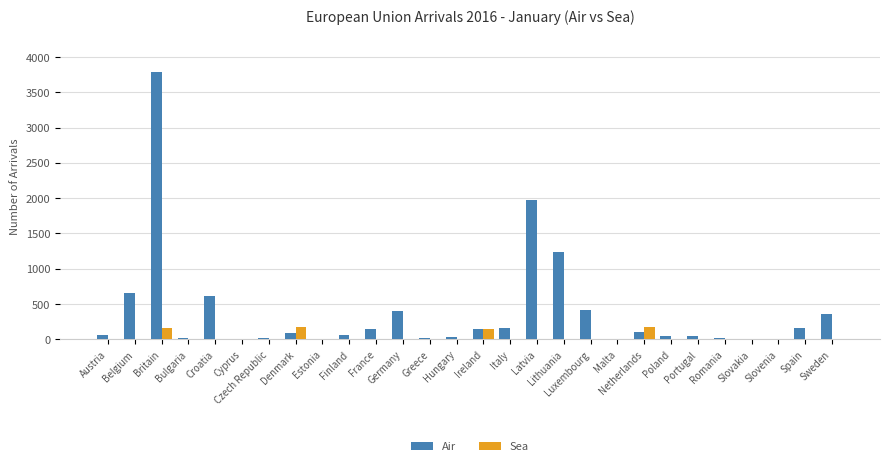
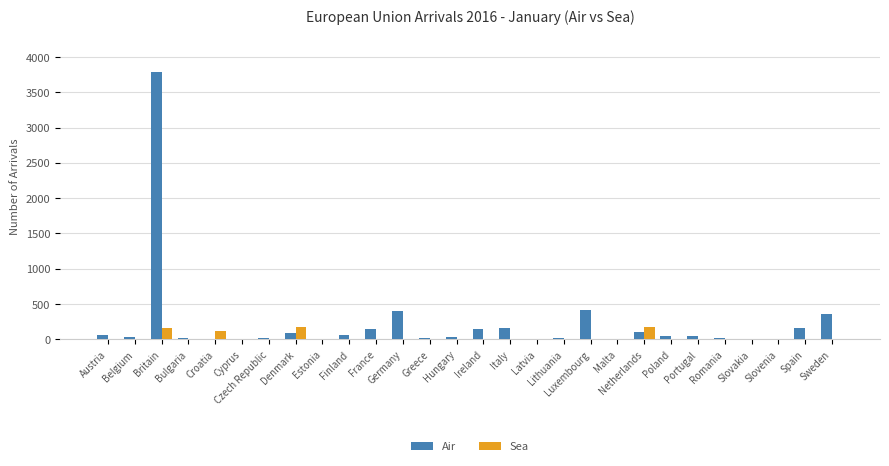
Air, Belgium: 700 -> 0
Air, Croatia: 600 -> 0
Sea, Croatia: 0 -> 100
Sea, Ireland: 100 -> 0
Air, Latvia: 2000 -> 0
Air, Lithuania: 1200 -> 0
